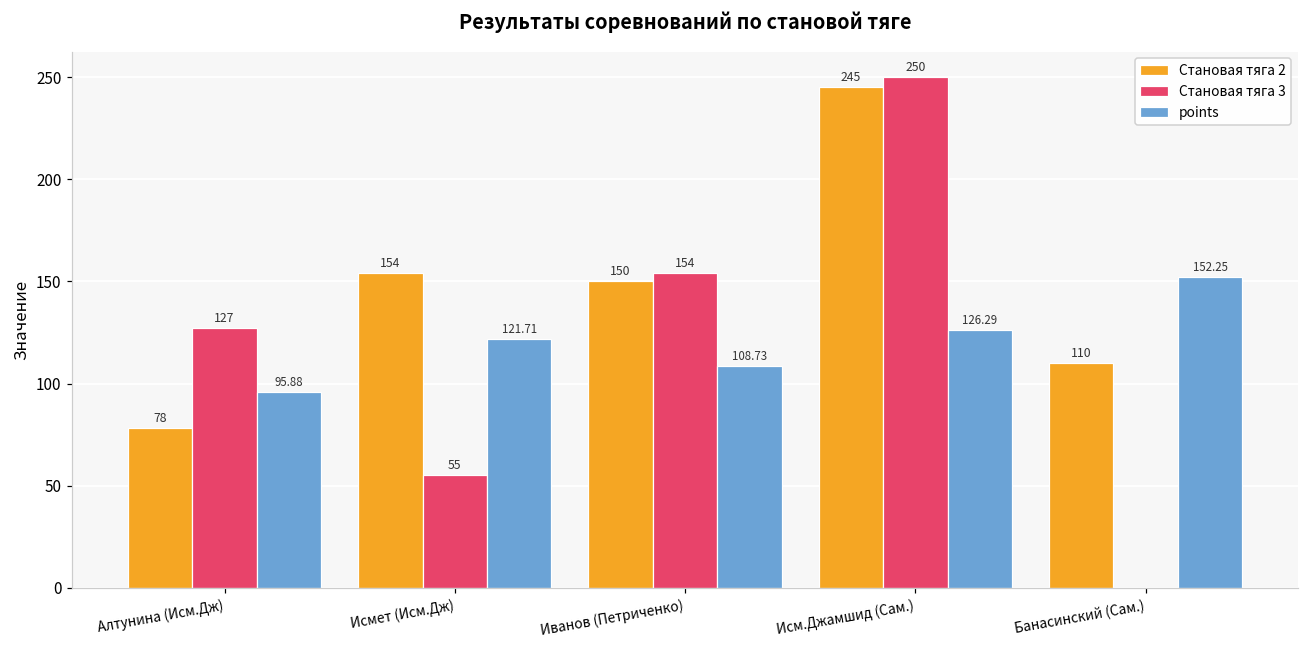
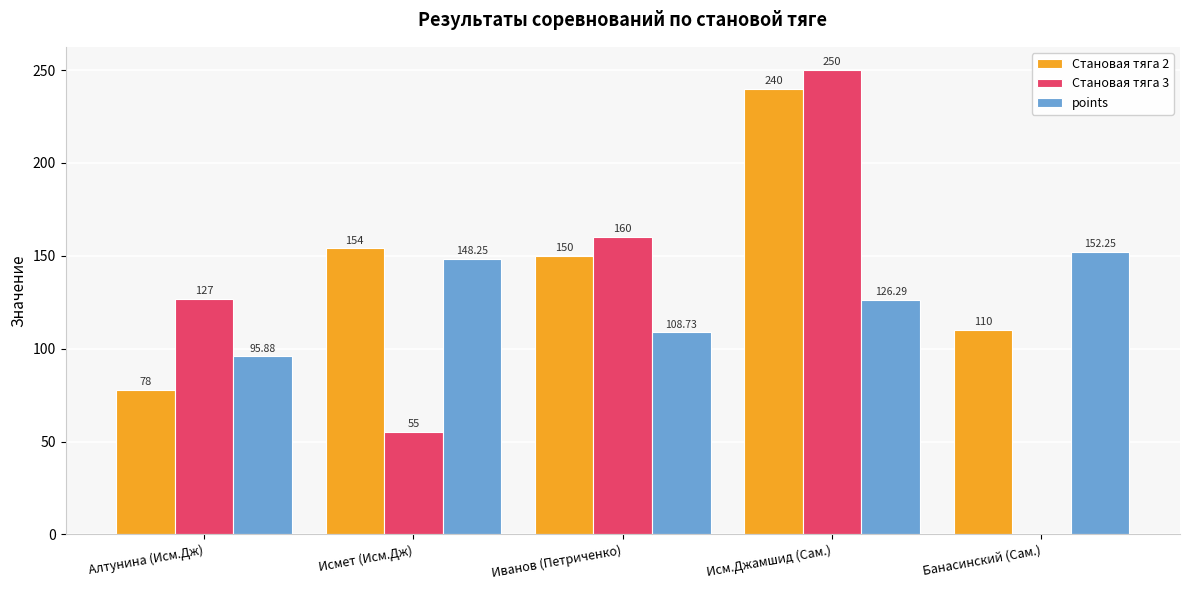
points, Исмет (Исм.Дж): 121.71 -> 148.25
Становая тяга 3, Иванов (Петриченко): 154 -> 160
Становая тяга 2, Исм.Джамшид (Сам.): 245 -> 240
